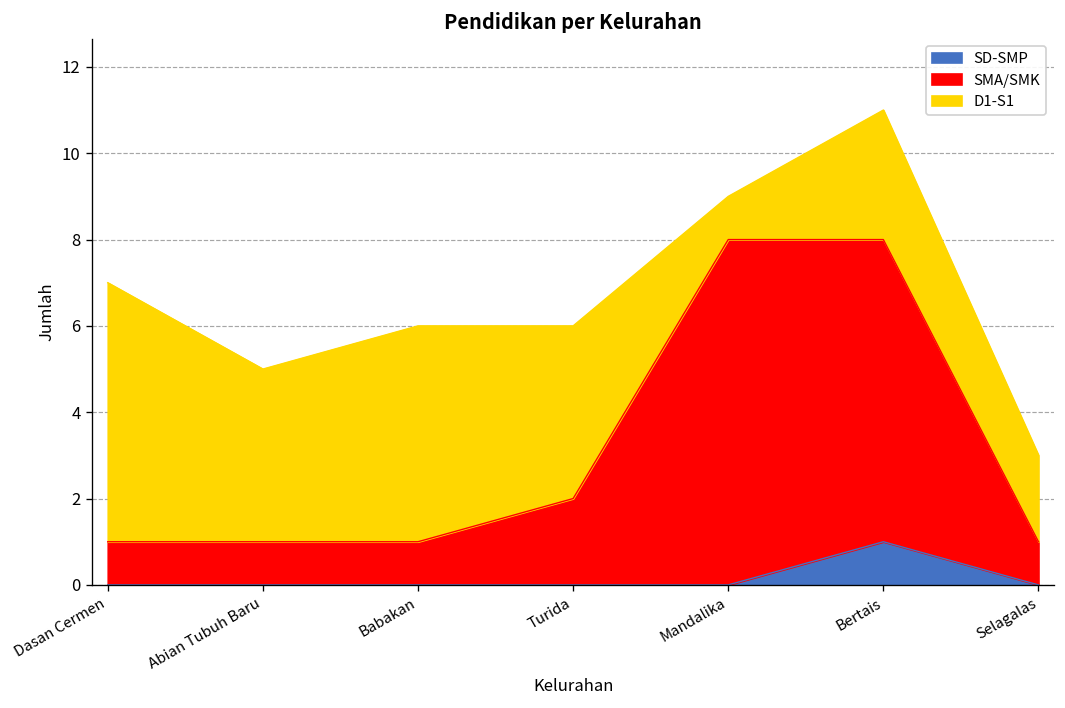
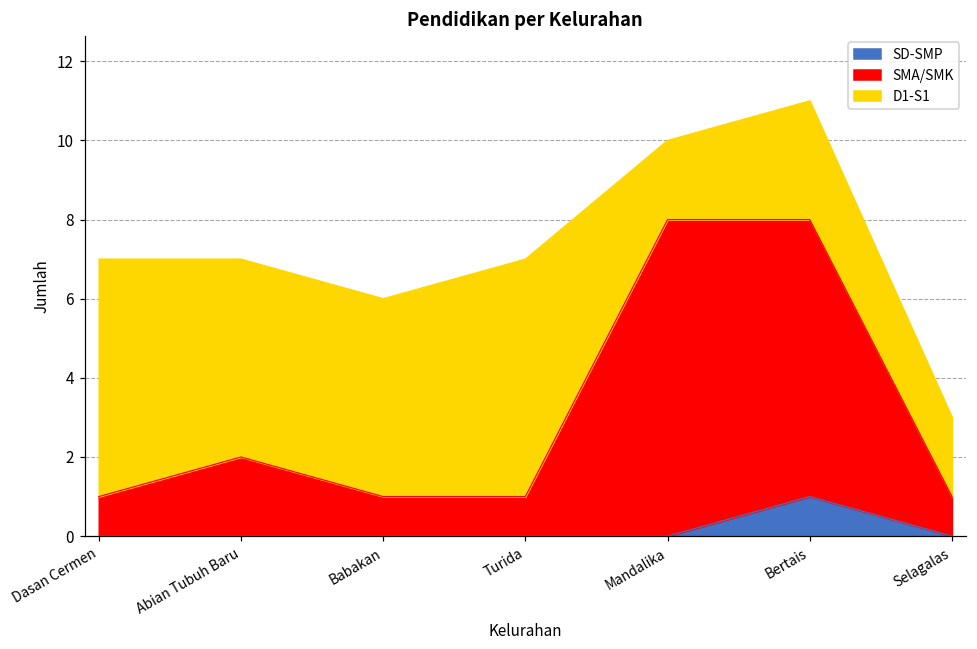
SMA/SMK, Abian Tubuh Baru: 1 -> 2
D1-S1, Abian Tubuh Baru: 4 -> 5
SMA/SMK, Turida: 2 -> 1
D1-S1, Turida: 4 -> 6
D1-S1, Mandalika: 1 -> 2
